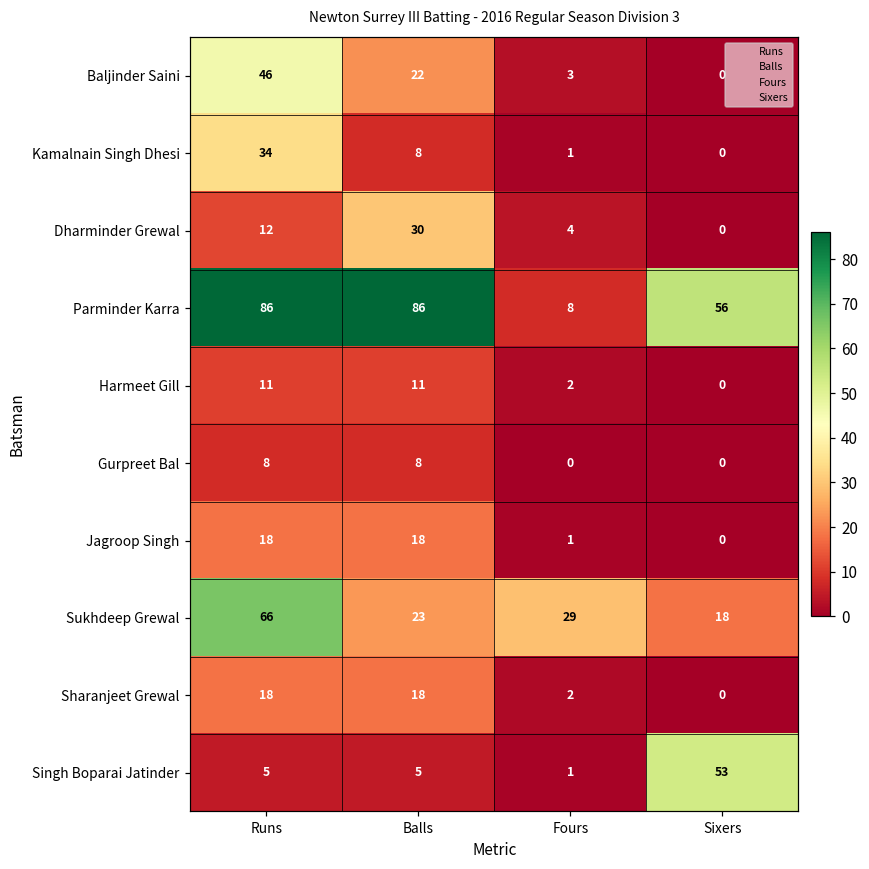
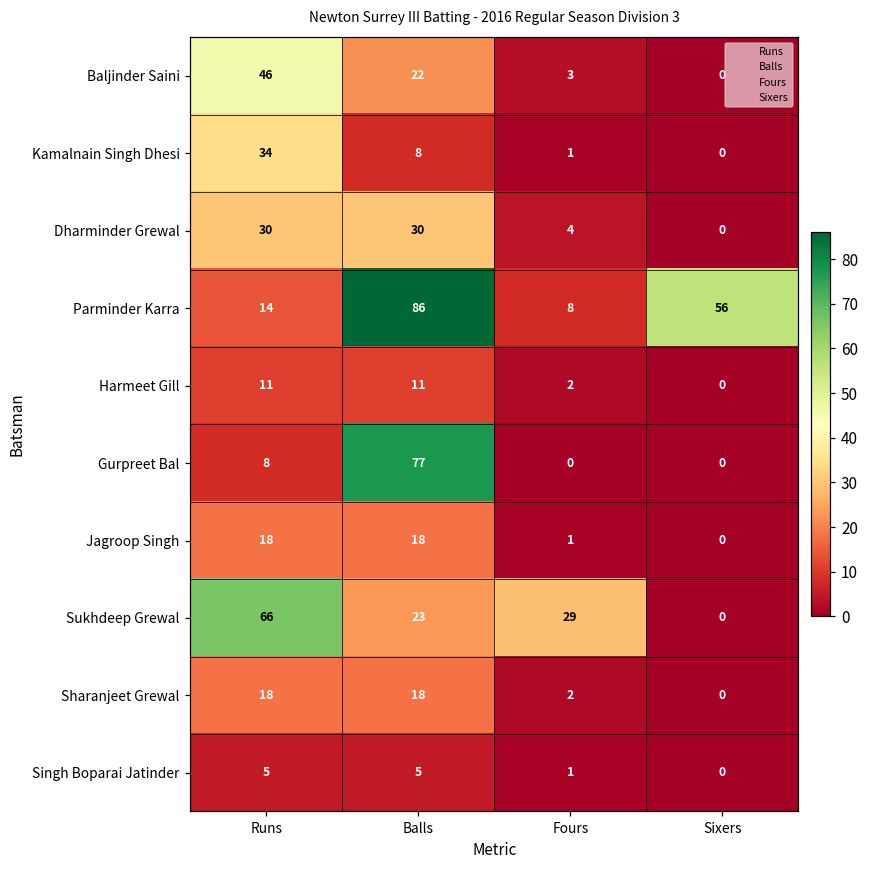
Dharminder Grewal, Runs: 12 -> 30
Parminder Karra, Runs: 86 -> 14
Gurpreet Bal, Balls: 8 -> 77
Sukhdeep Grewal, Sixers: 18 -> 0
Singh Boparai Jatinder, Sixers: 53 -> 0
